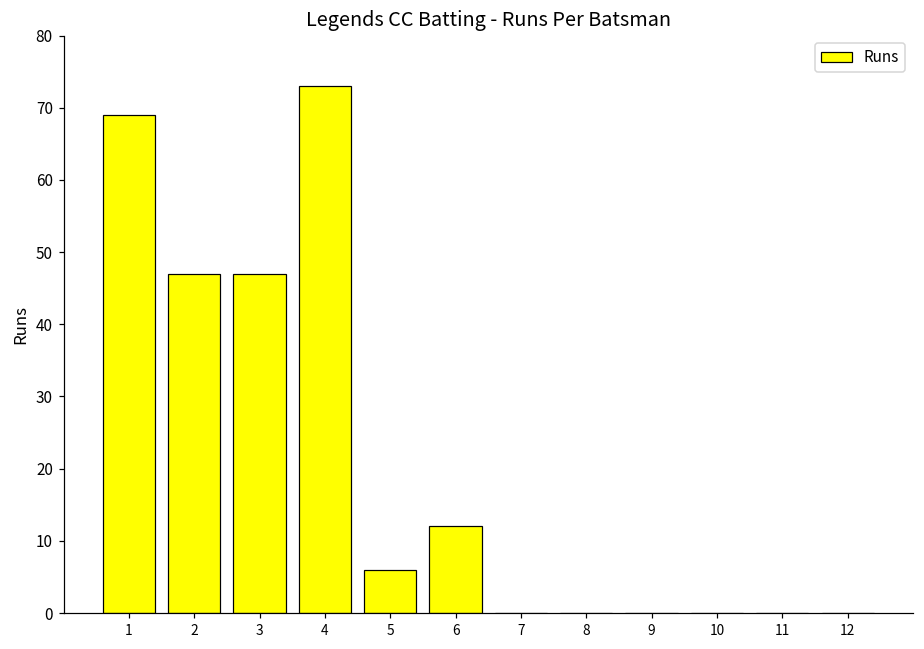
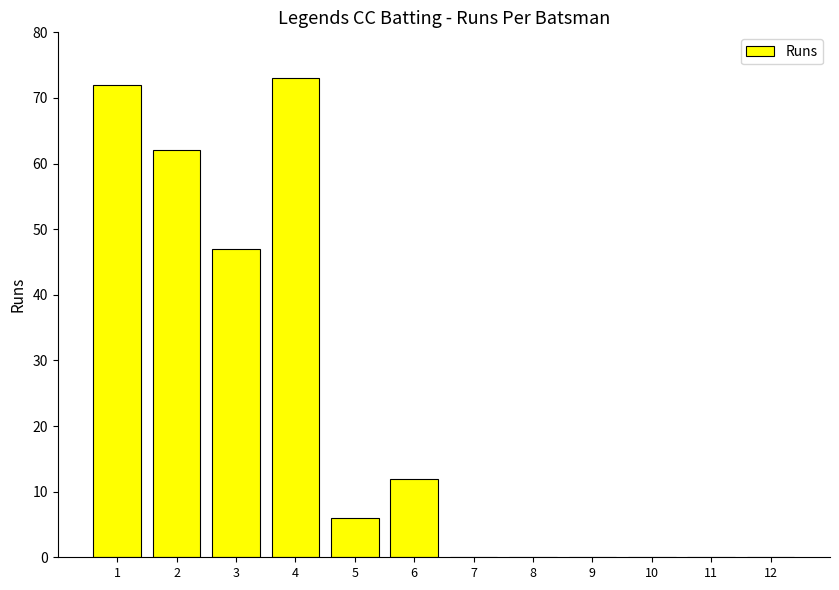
1: 69 -> 72
2: 47 -> 62
